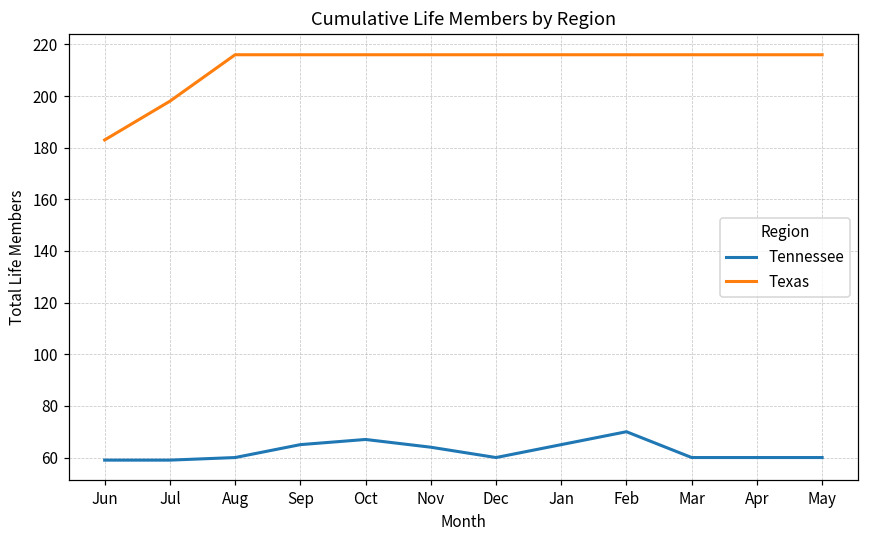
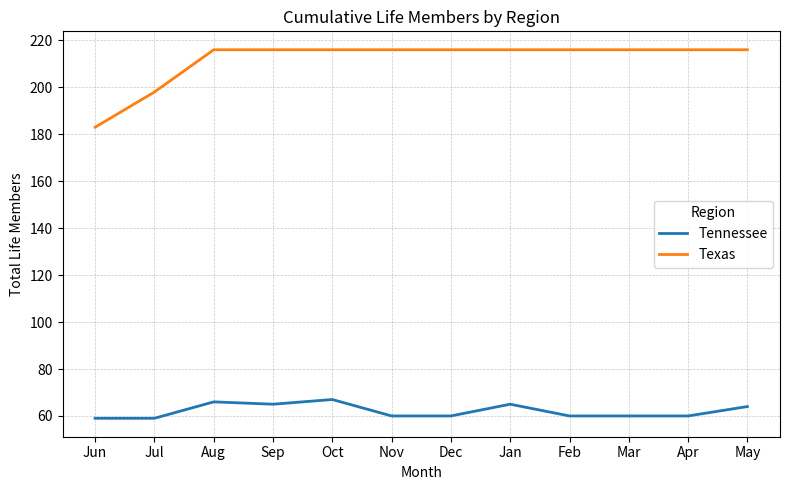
Tennessee, Aug: 60 -> 66
Tennessee, Nov: 64 -> 60
Tennessee, Feb: 70 -> 60
Tennessee, May: 60 -> 64
